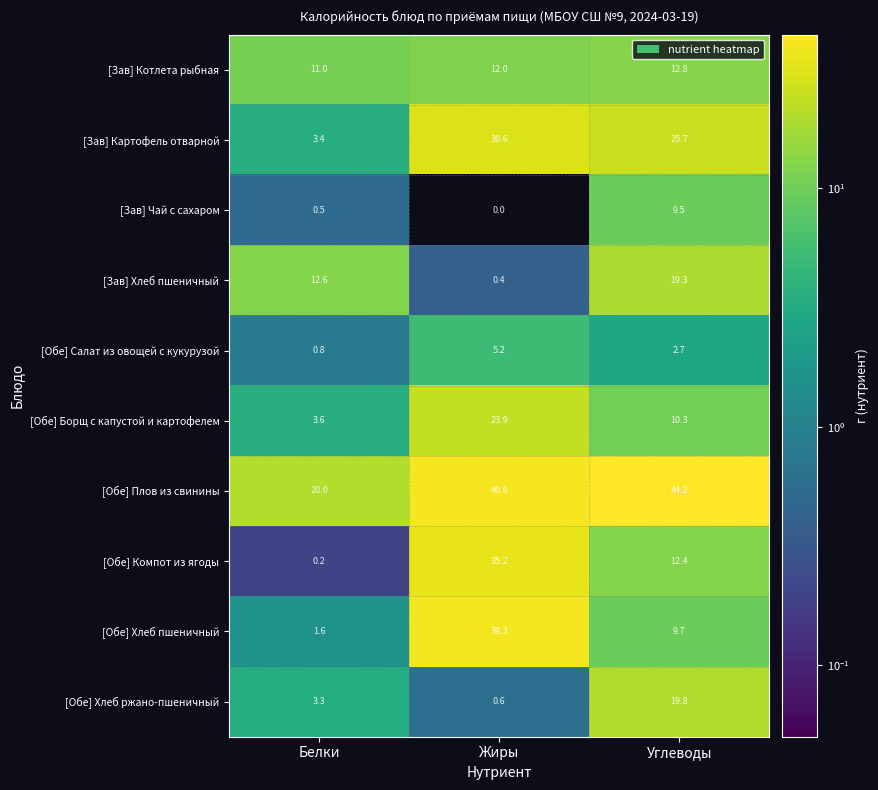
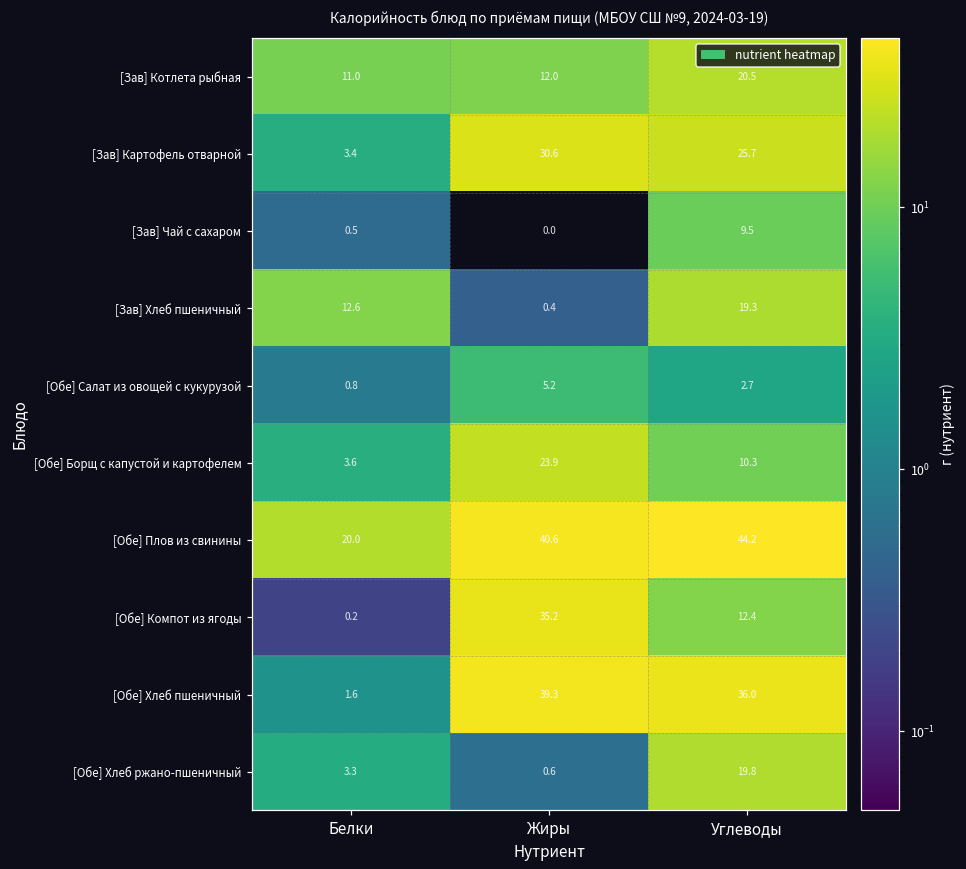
[Зав] Котлета рыбная, Углеводы: 12.8 -> 20.5
[Обе] Хлеб пшеничный, Углеводы: 9.7 -> 36.0
